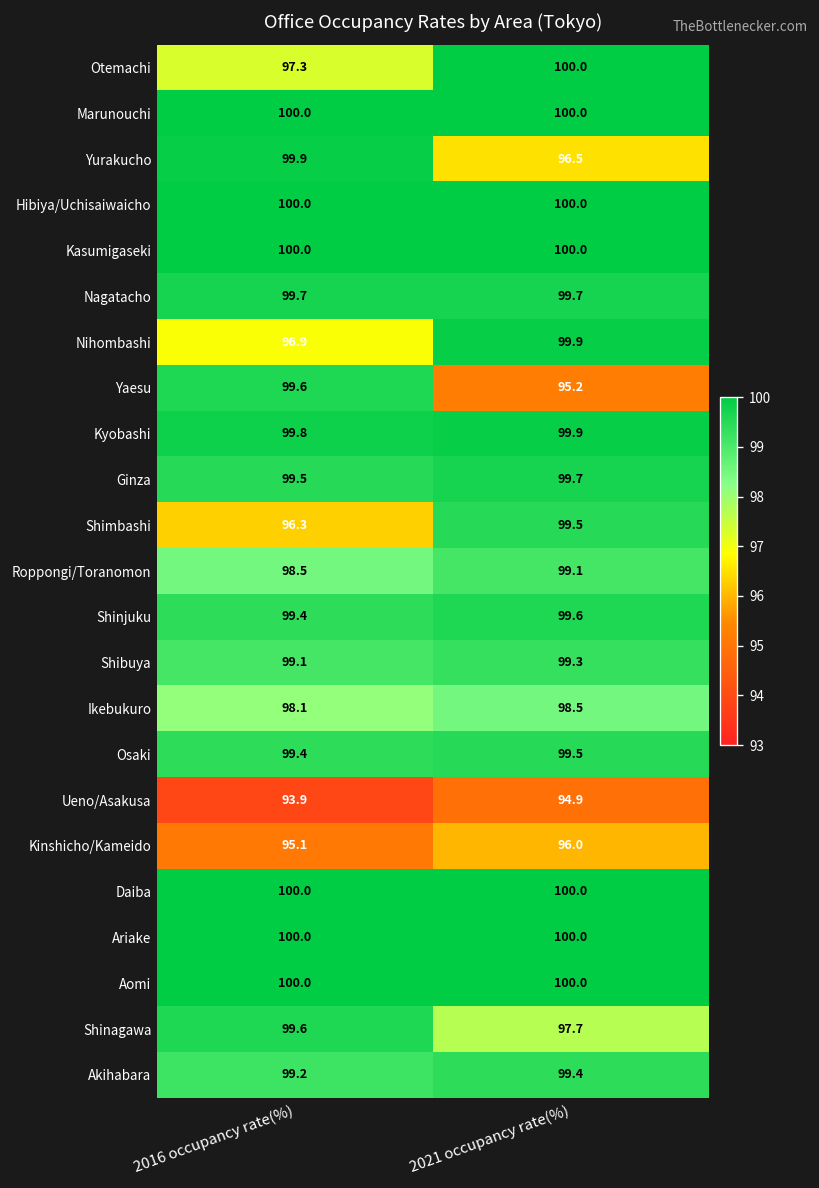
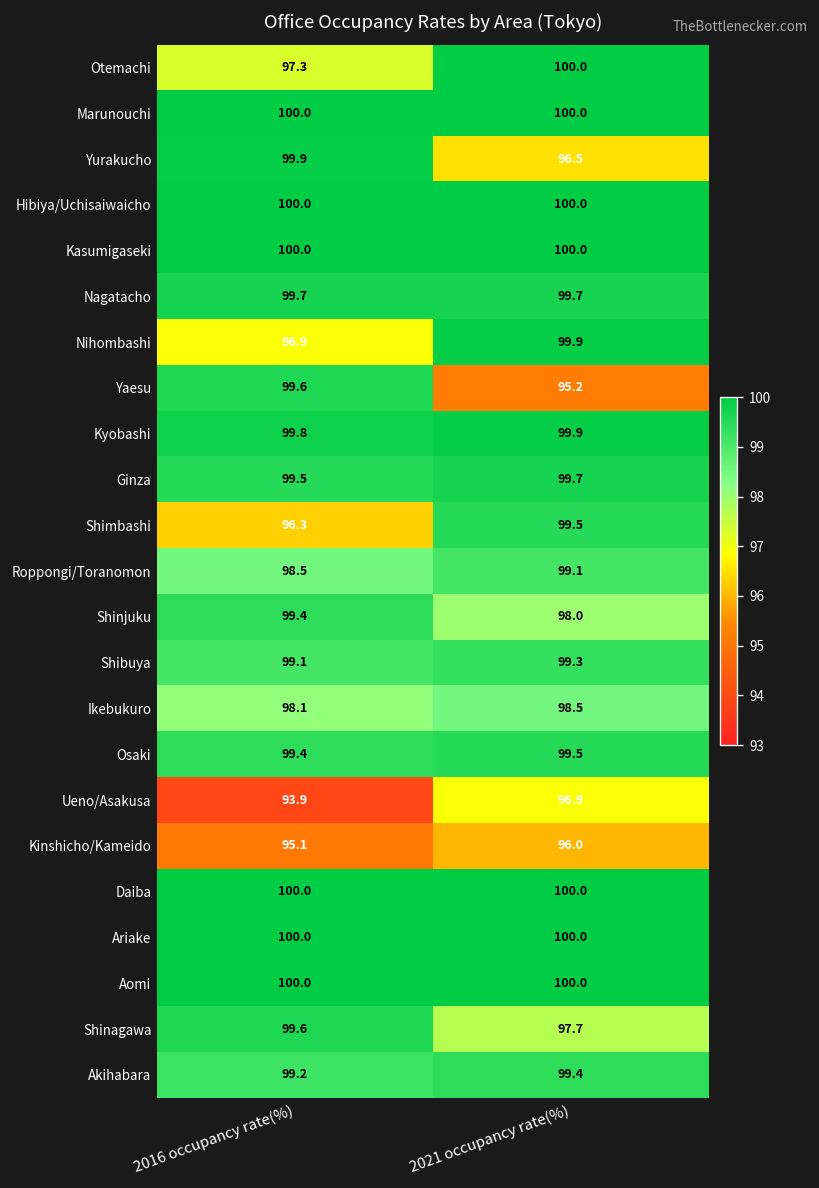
Shinjuku, 2021 occupancy rate(%): 99.6 -> 98.0
Ueno/Asakusa, 2021 occupancy rate(%): 94.9 -> 96.9
